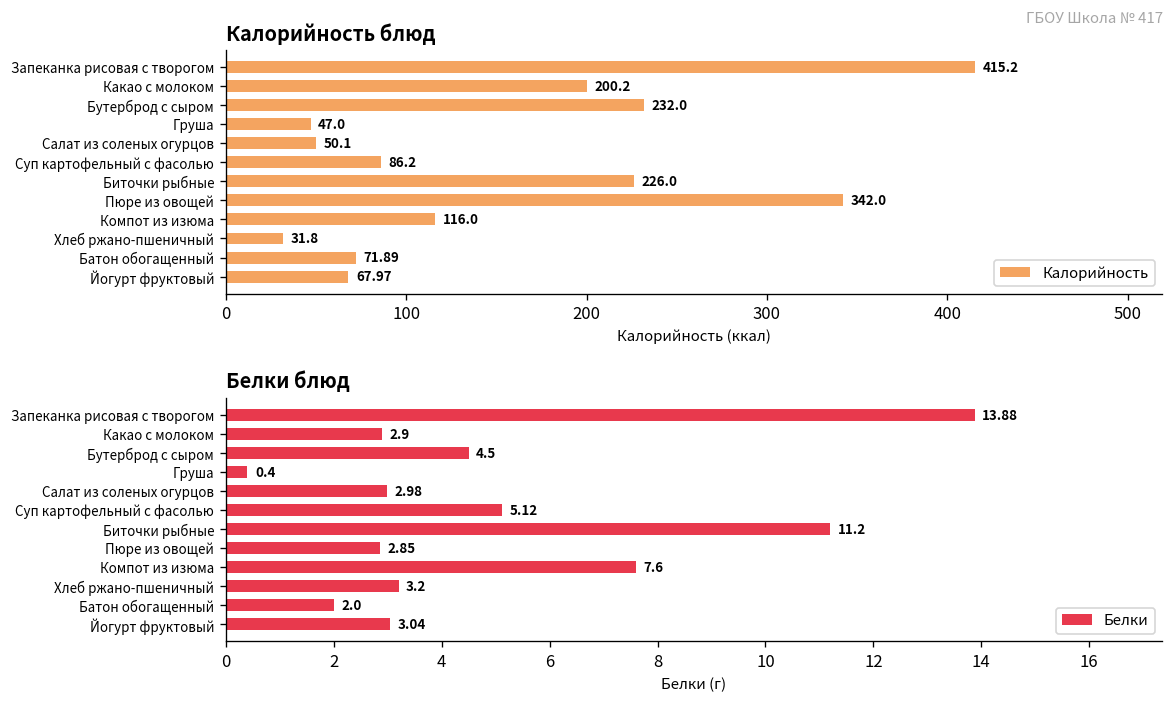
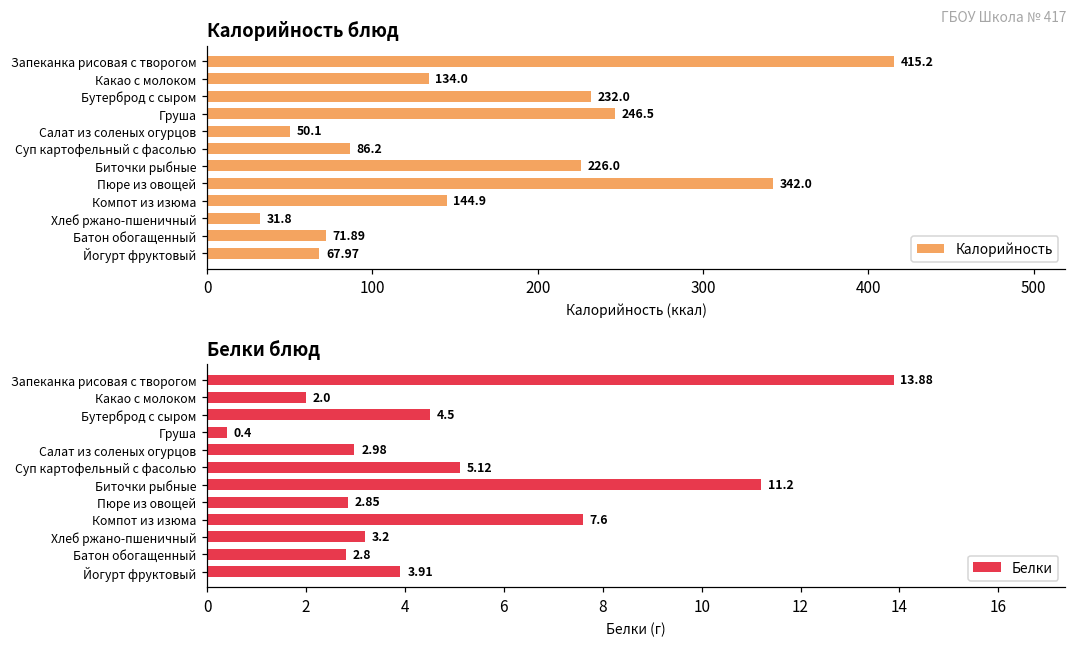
Калорийность блюд, Какао с молоком: 200.2 -> 134.0
Калорийность блюд, Груша: 47.0 -> 246.5
Калорийность блюд, Компот из изюма: 116.0 -> 144.9
Белки блюд, Какао с молоком: 2.9 -> 2.0
Белки блюд, Батон обогащенный: 2.0 -> 2.8
Белки блюд, Йогурт фруктовый: 3.04 -> 3.91
